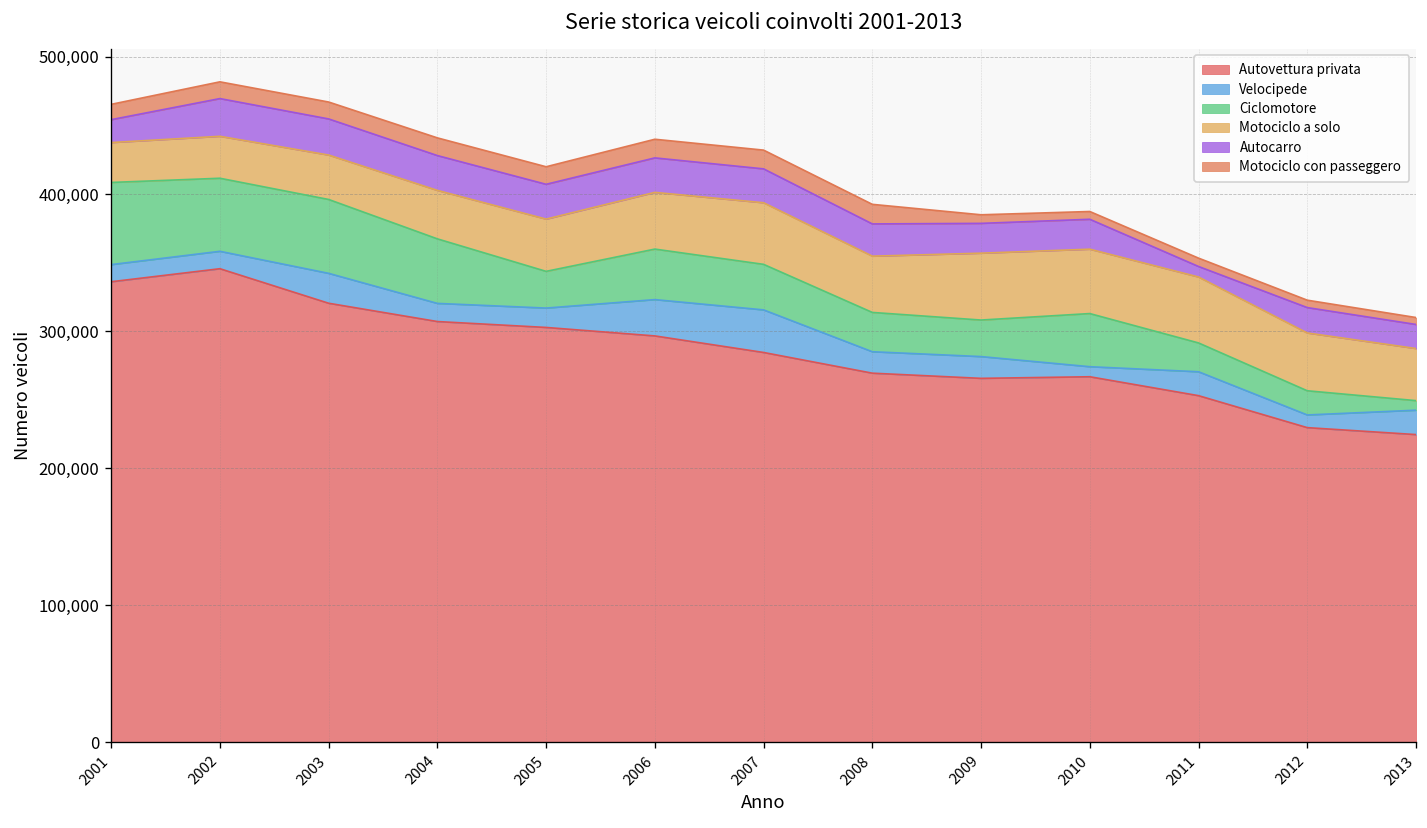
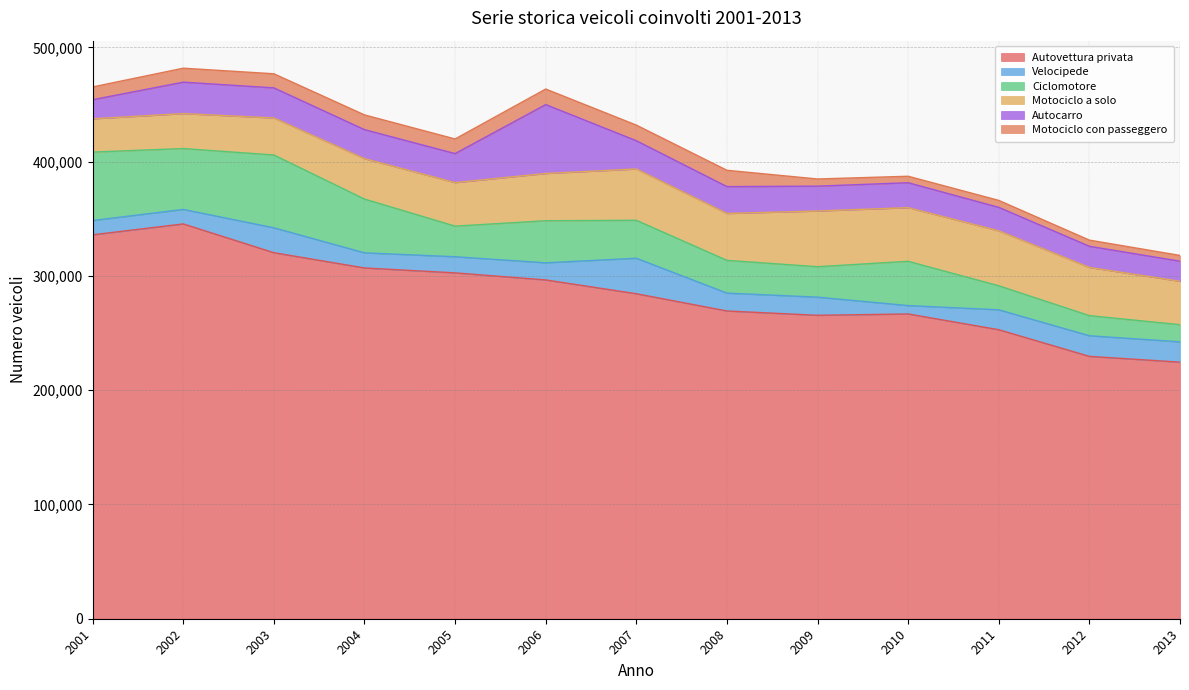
Ciclomotore, 2003: 54,000 -> 64,000
Velocipede, 2006: 26,000 -> 15,000
Autocarro, 2006: 25,000 -> 60,000
Autocarro, 2011: 8,000 -> 21,000
Velocipede, 2012: 9,000 -> 18,000
Ciclomotore, 2013: 7,000 -> 15,000
